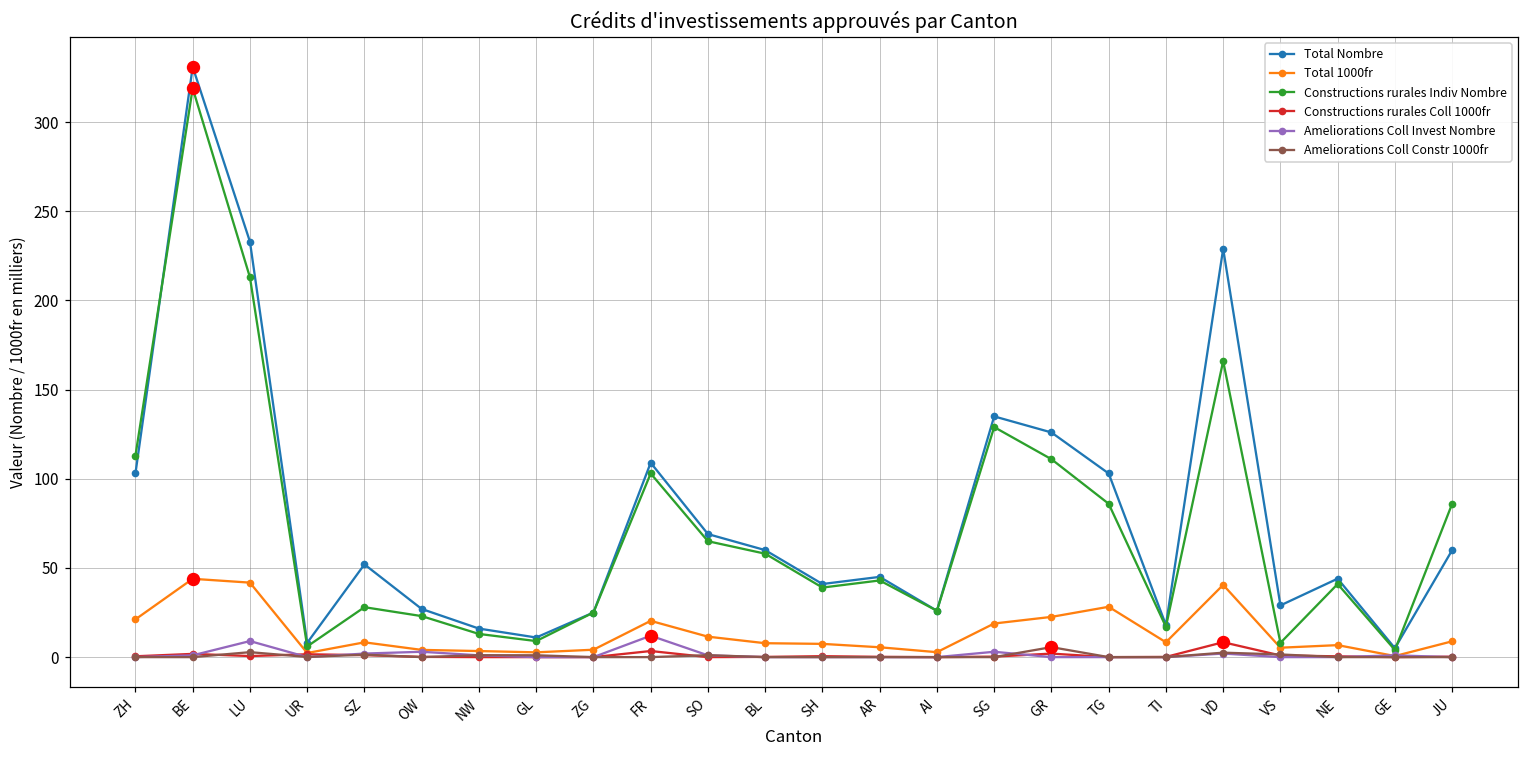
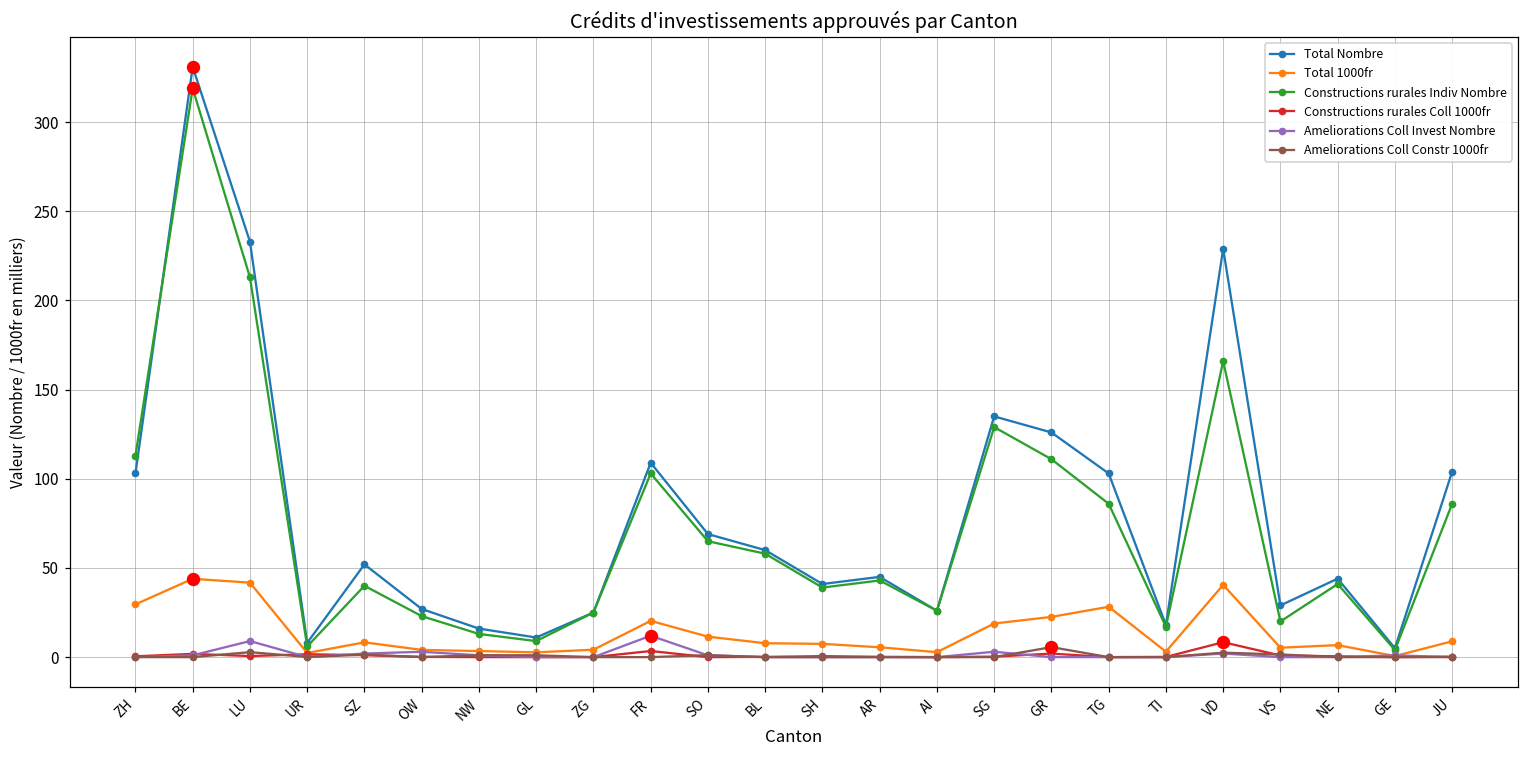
Total 1000fr, ZH: 21 -> 30
Constructions rurales Indiv Nombre, SZ: 28 -> 40
Total 1000fr, TI: 8 -> 3
Constructions rurales Indiv Nombre, VS: 8 -> 20
Total Nombre, JU: 60 -> 104
